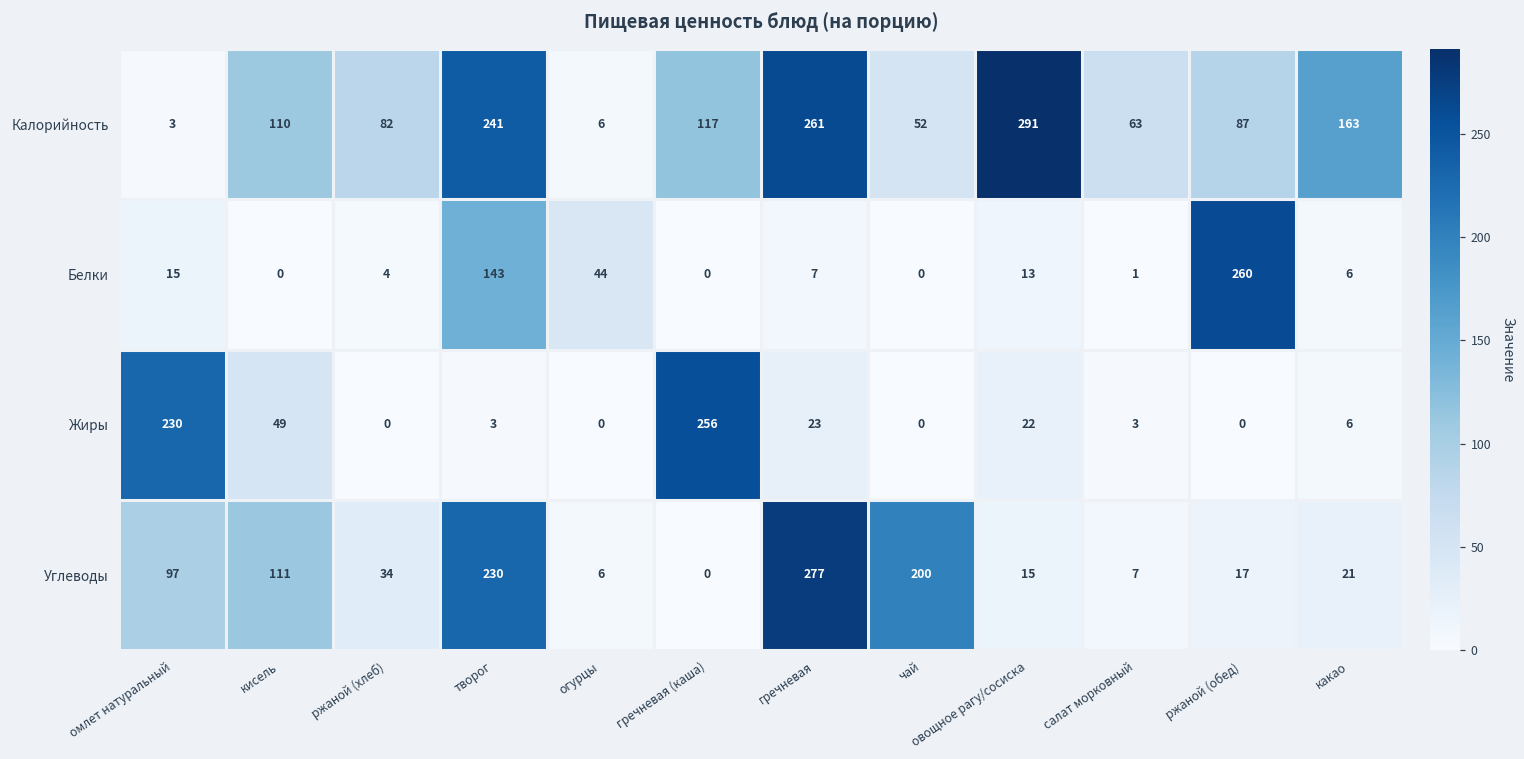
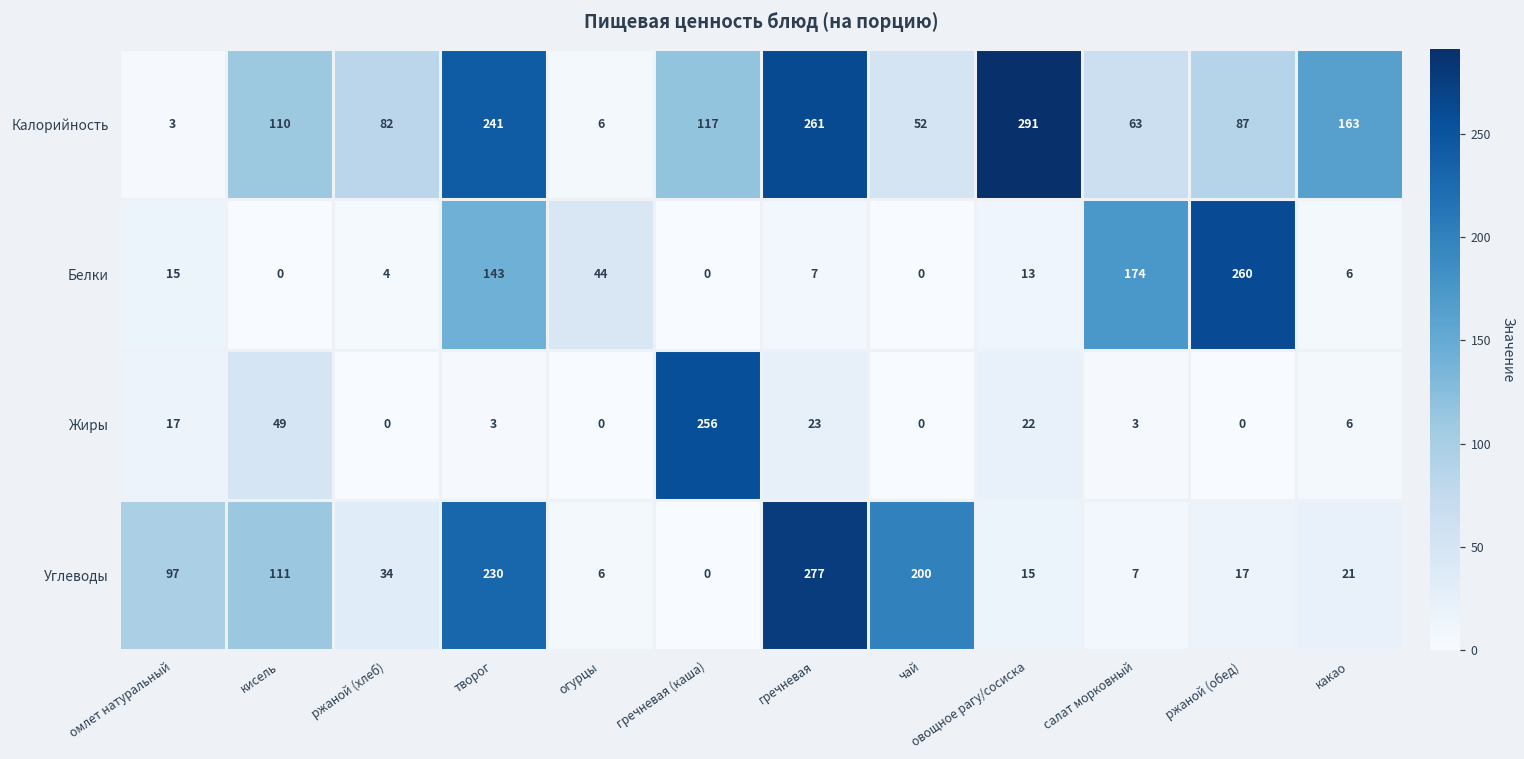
Белки, салат морковный: 1 -> 174
Жиры, омлет натуральный: 230 -> 17
